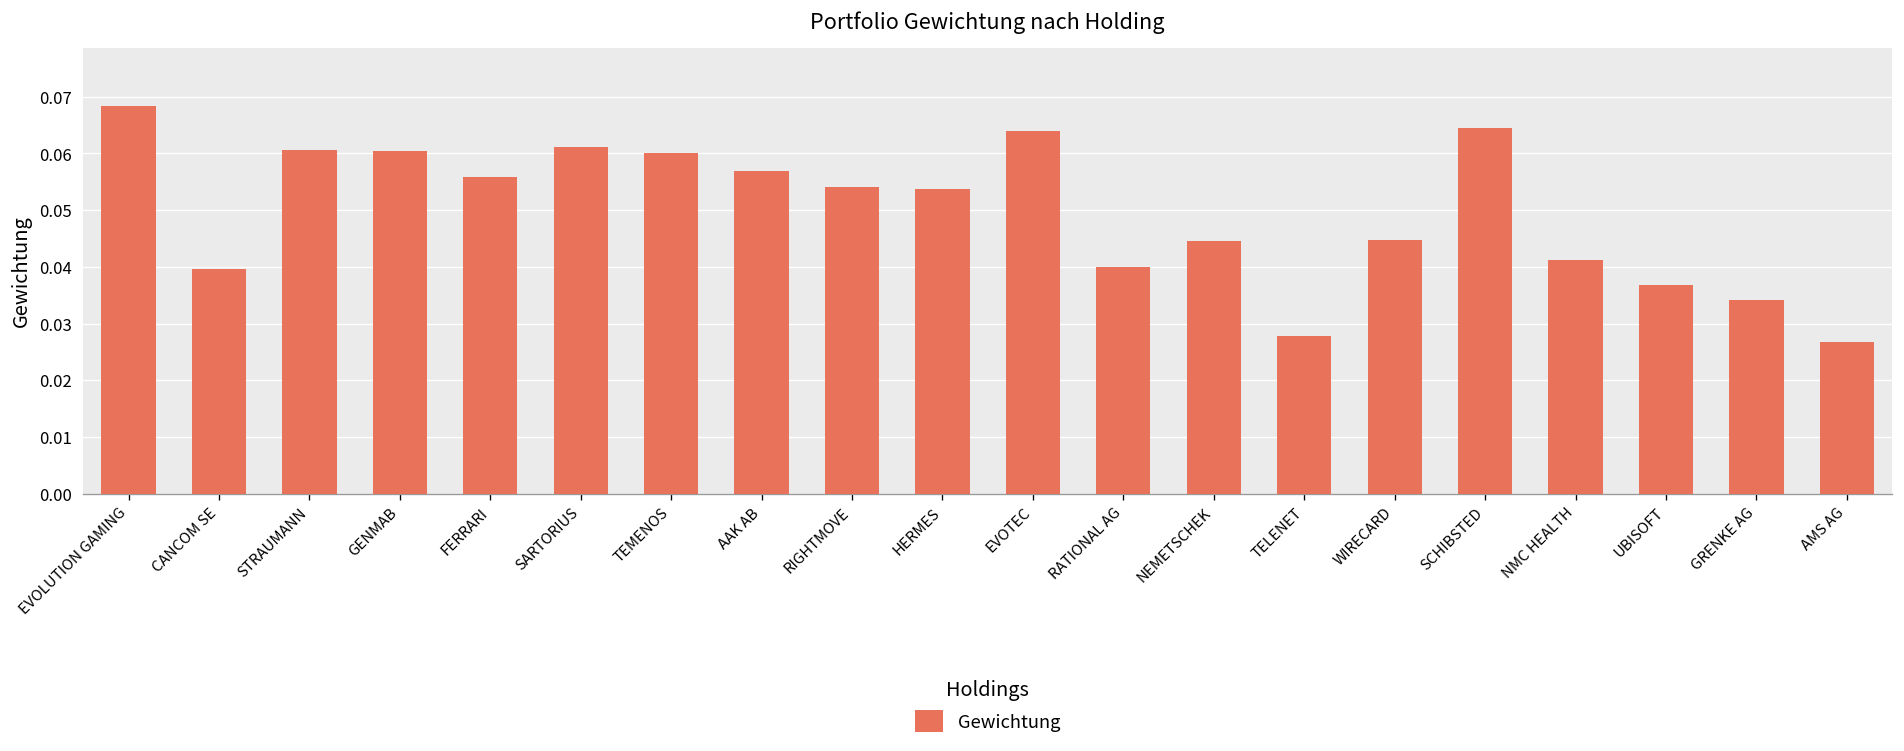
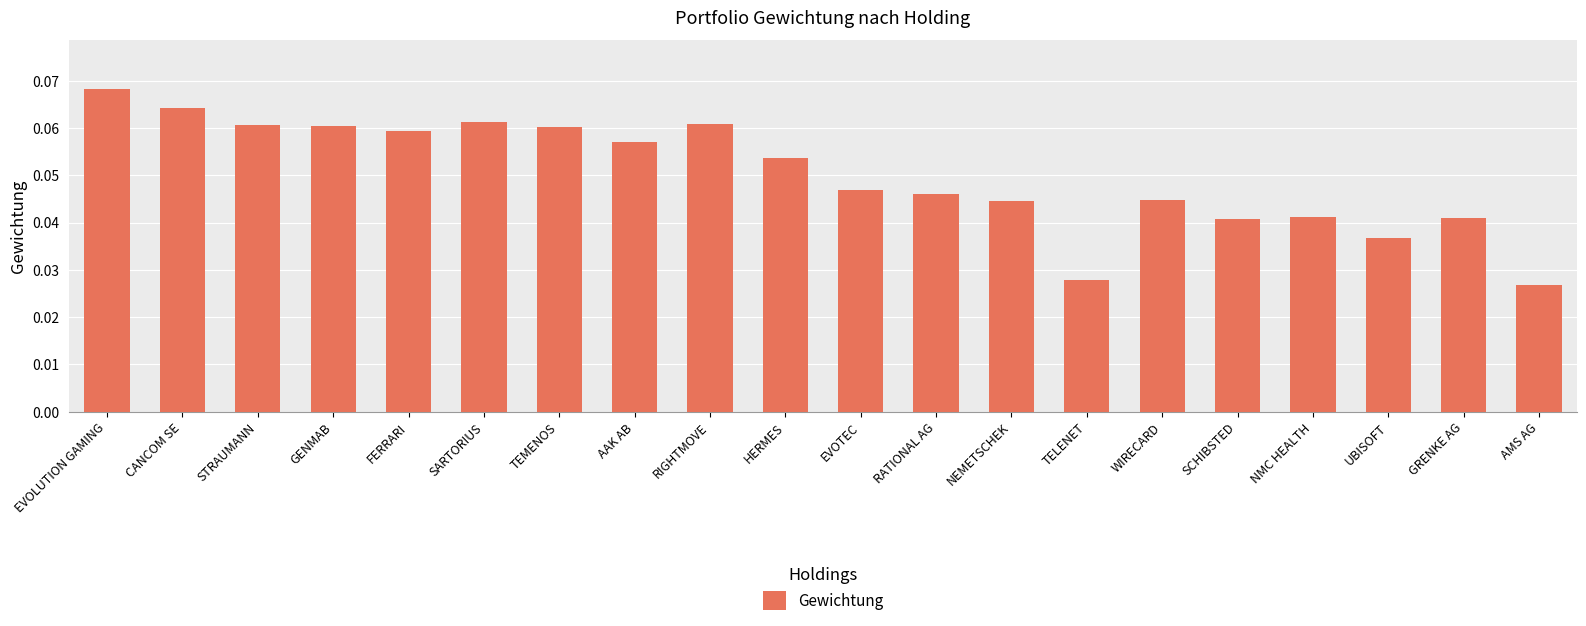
CANCOM SE: 0.040 -> 0.064
FERRARI: 0.056 -> 0.059
RIGHTMOVE: 0.054 -> 0.061
EVOTEC: 0.064 -> 0.047
RATIONAL AG: 0.040 -> 0.046
SCHIBSTED: 0.064 -> 0.041
GRENKE AG: 0.034 -> 0.041
